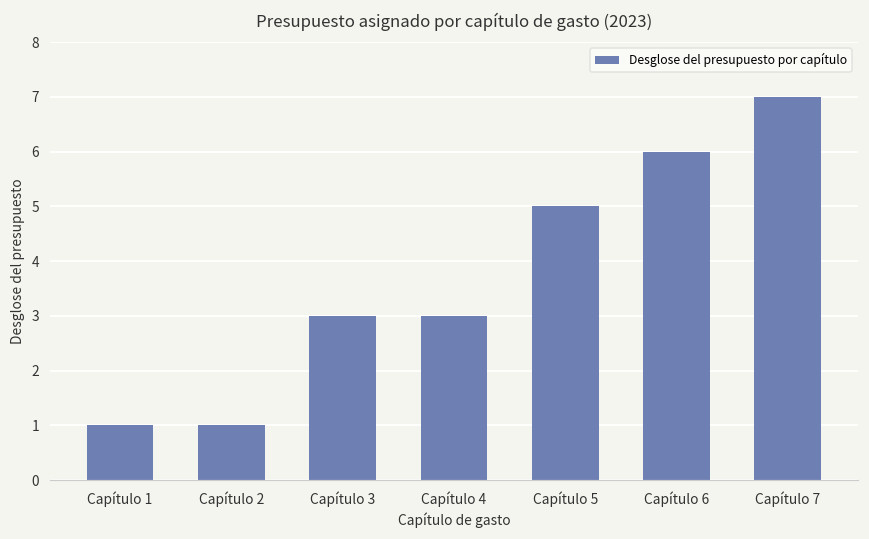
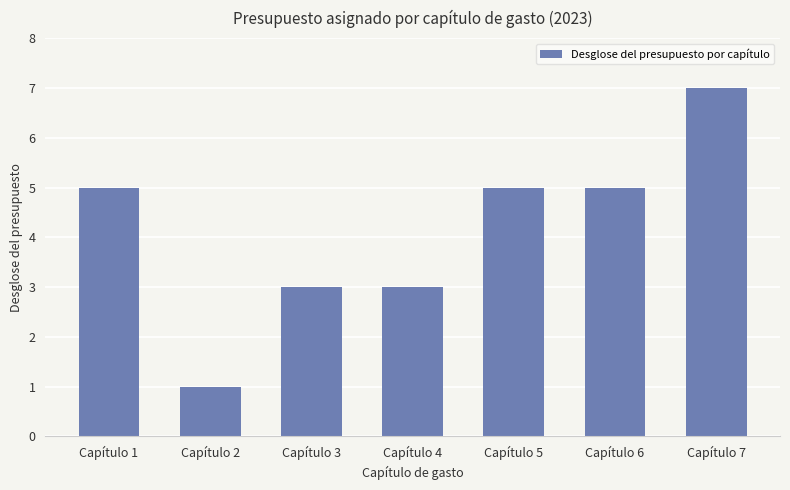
Capítulo 1: 1 -> 5
Capítulo 6: 6 -> 5
